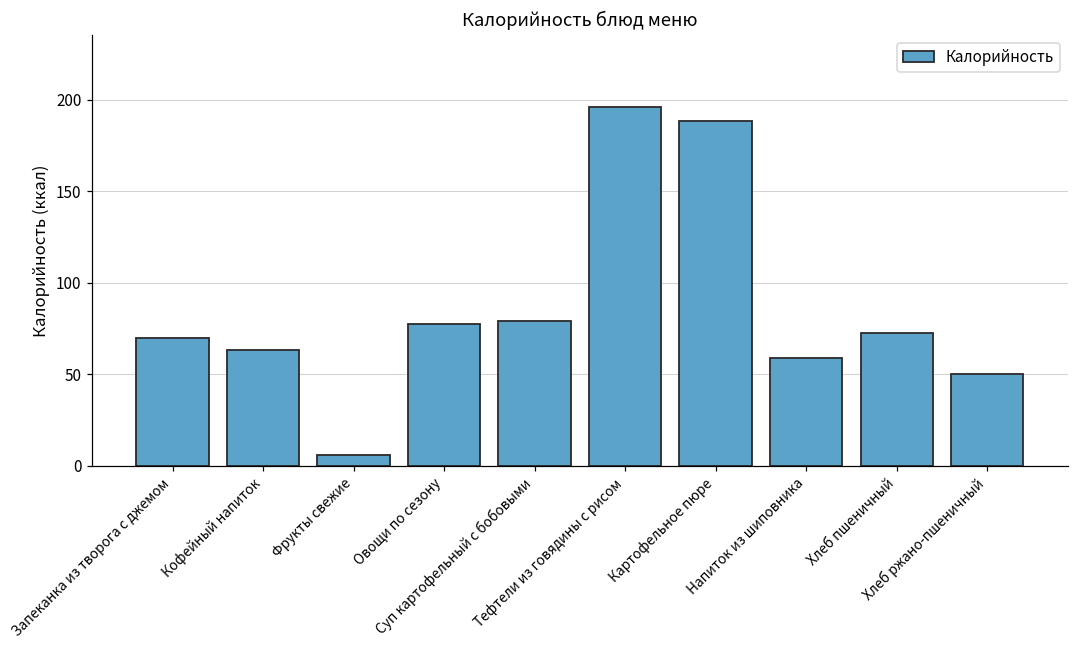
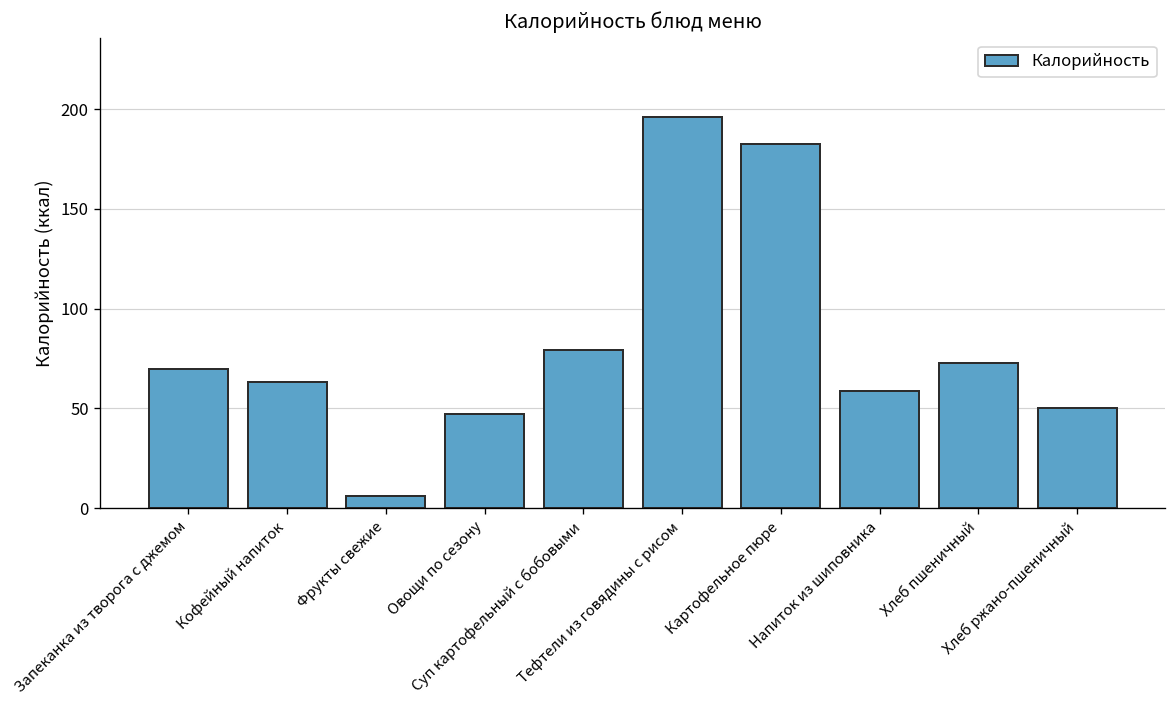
Овощи по сезону: 77 -> 47
Картофельное пюре: 189 -> 182
